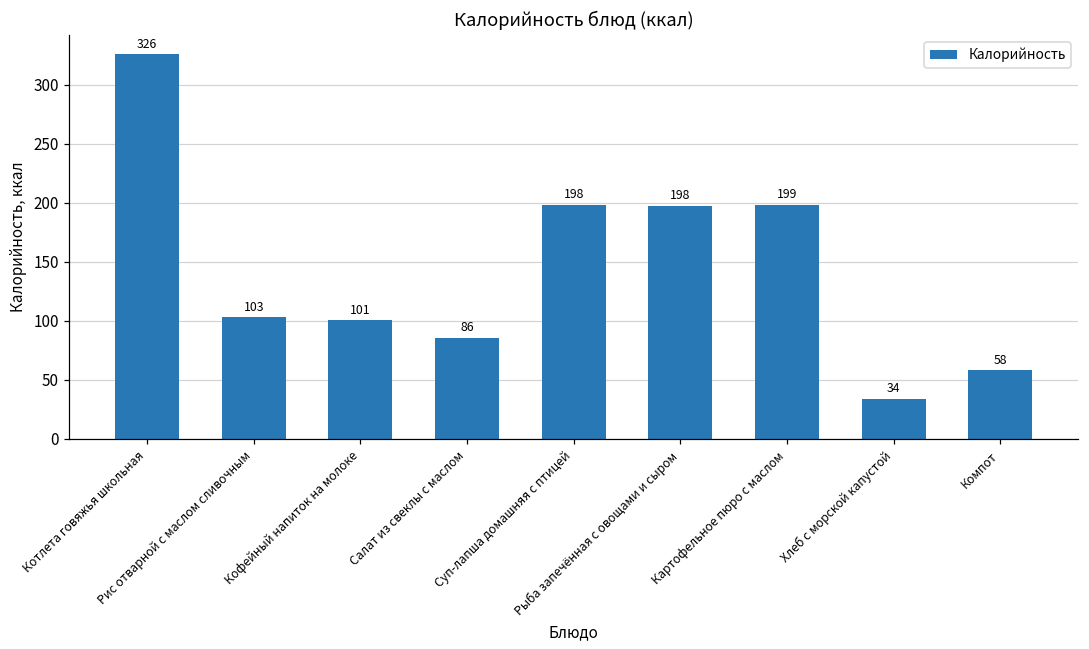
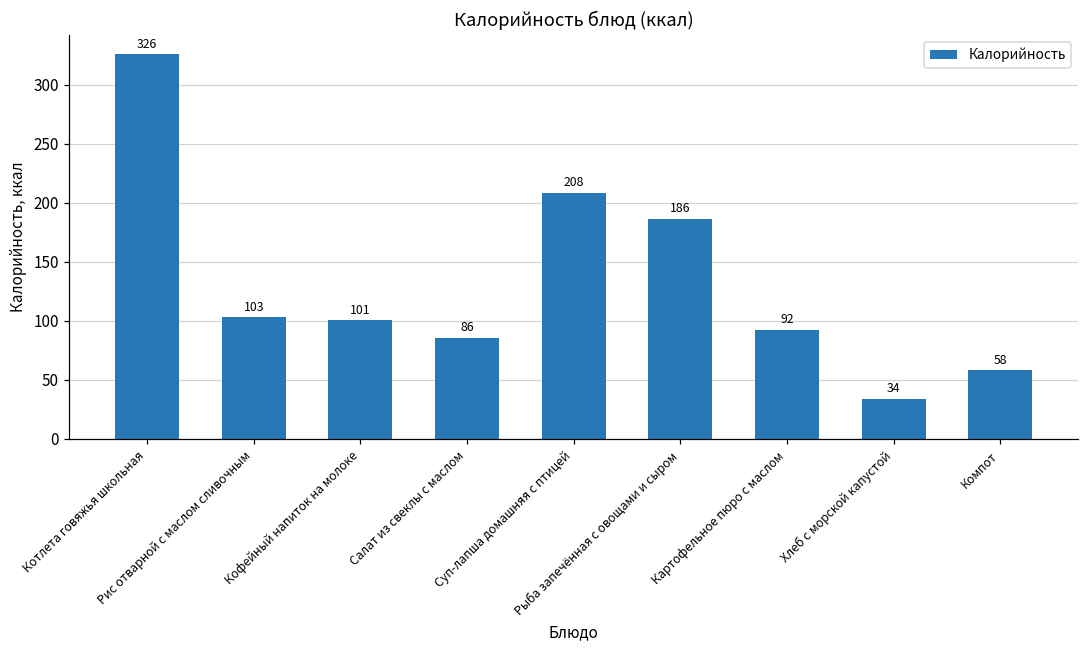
Суп-лапша домашняя с птицей: 198 -> 208
Рыба запечённая с овощами и сыром: 198 -> 186
Картофельное пюро с маслом: 199 -> 92
